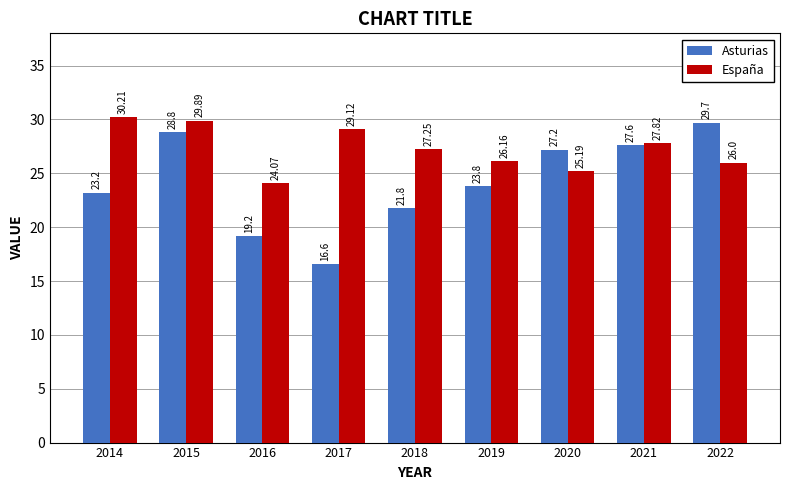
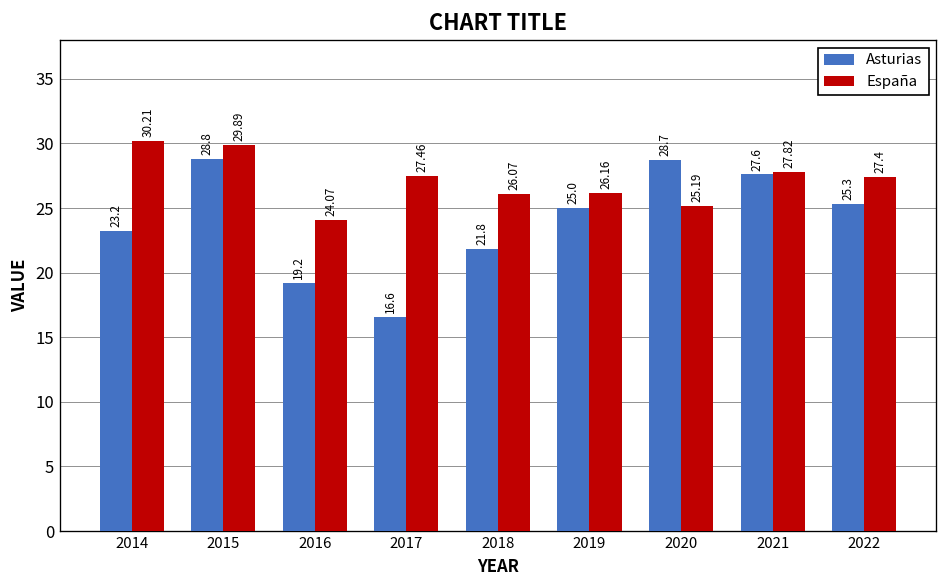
España, 2017: 29.12 -> 27.46
España, 2018: 27.25 -> 26.07
Asturias, 2019: 23.8 -> 25.0
Asturias, 2020: 27.2 -> 28.7
Asturias, 2022: 29.7 -> 25.3
España, 2022: 26.0 -> 27.4
